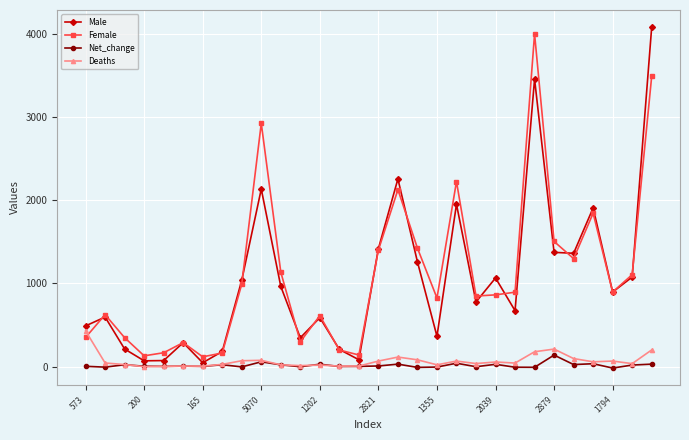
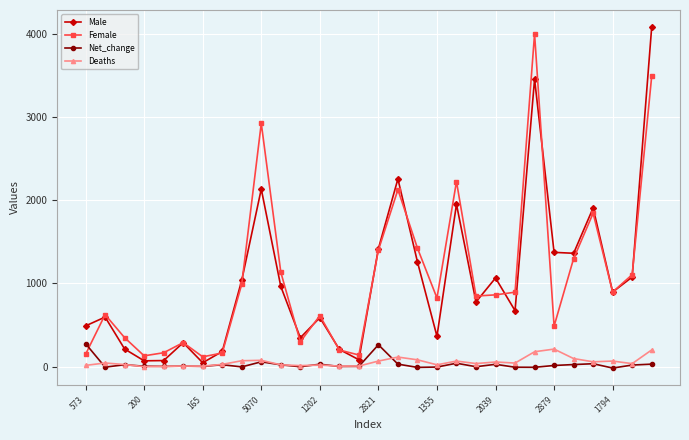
Female, 573: 400 -> 100
Net_change, 573: 0 -> 300
Deaths, 573: 400 -> 0
Net_change, 2821: 0 -> 300
Female, 2879: 1500 -> 500
Net_change, 2879: 100 -> 0
